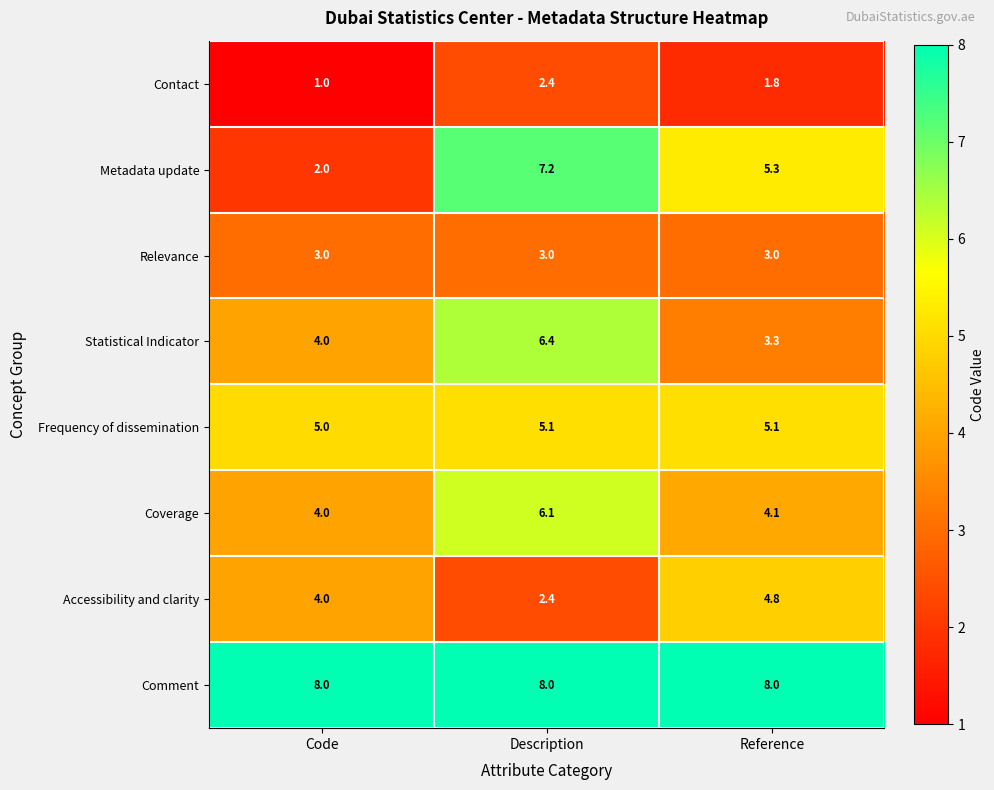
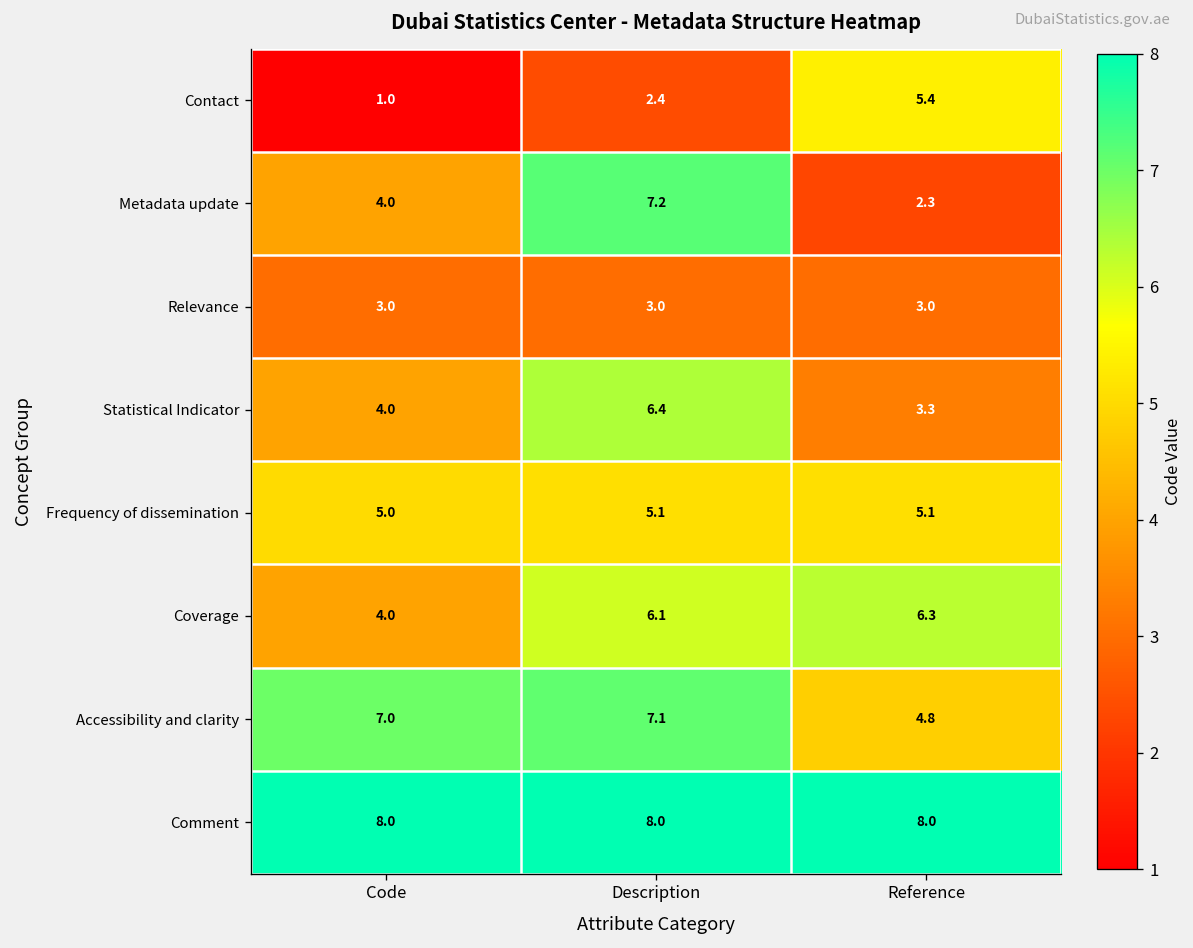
Contact, Reference: 1.8 -> 5.4
Metadata update, Code: 2.0 -> 4.0
Metadata update, Reference: 5.3 -> 2.3
Coverage, Reference: 4.1 -> 6.3
Accessibility and clarity, Code: 4.0 -> 7.0
Accessibility and clarity, Description: 2.4 -> 7.1
